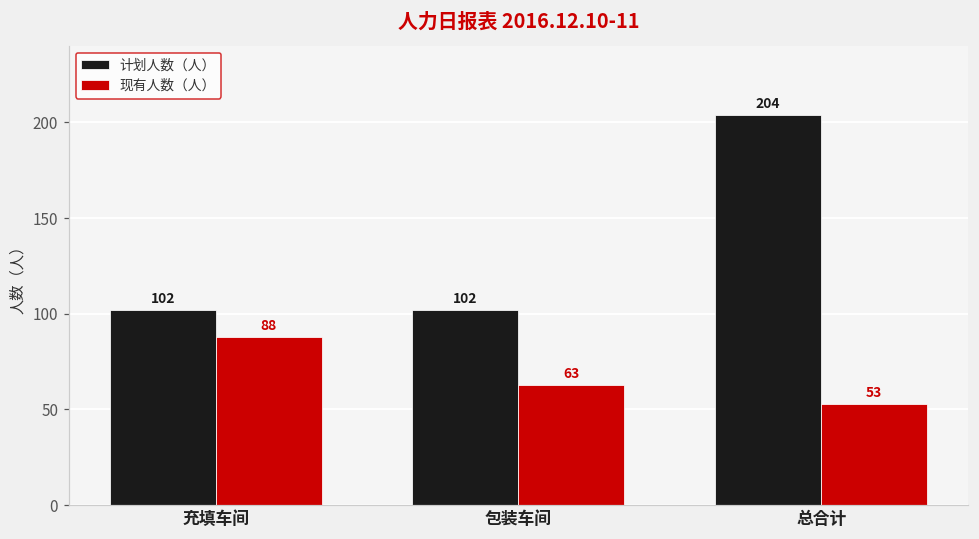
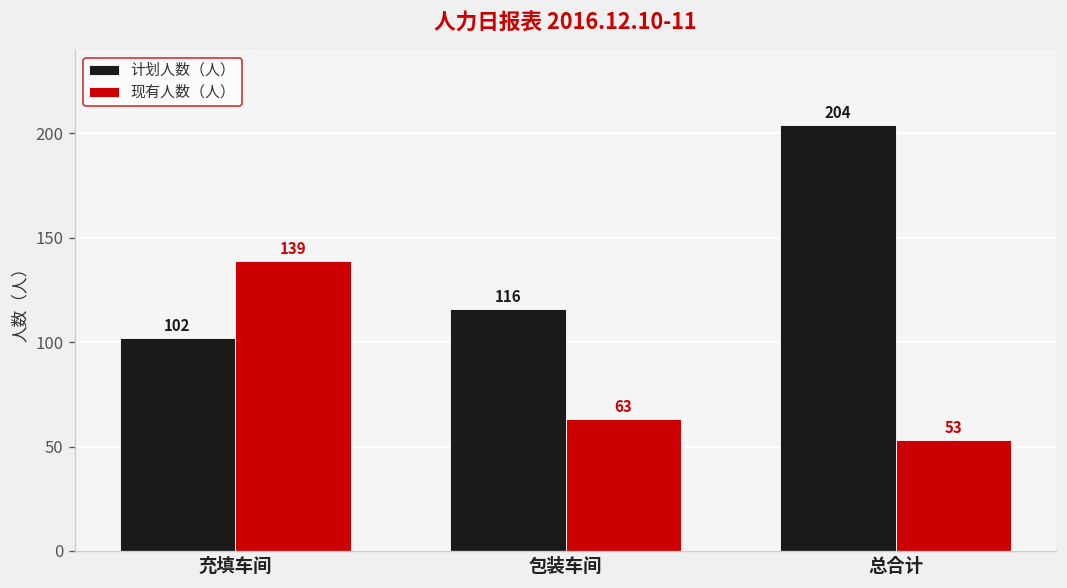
现有人数（人）, 充填车间: 88 -> 139
计划人数（人）, 包装车间: 102 -> 116
